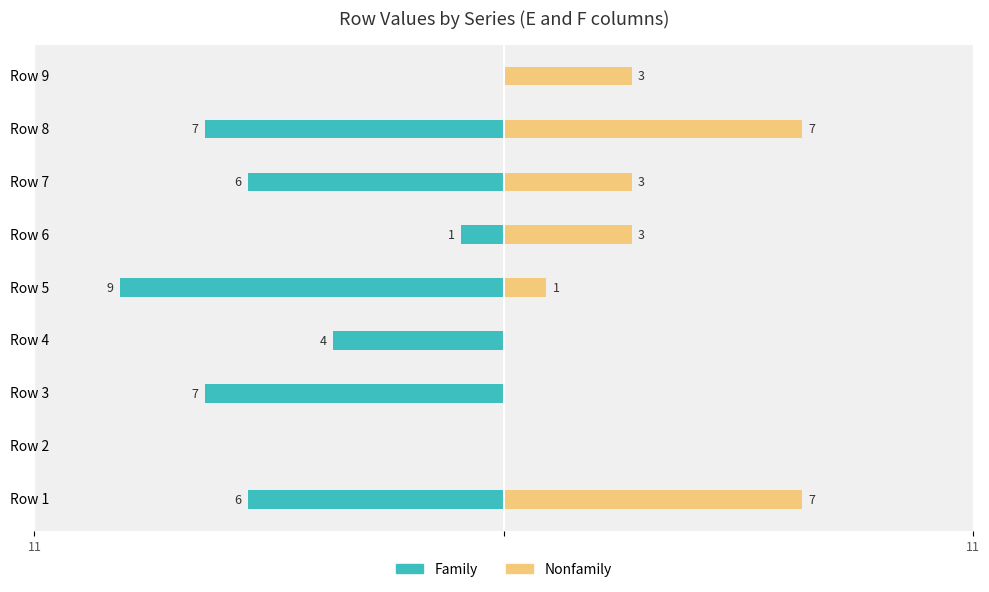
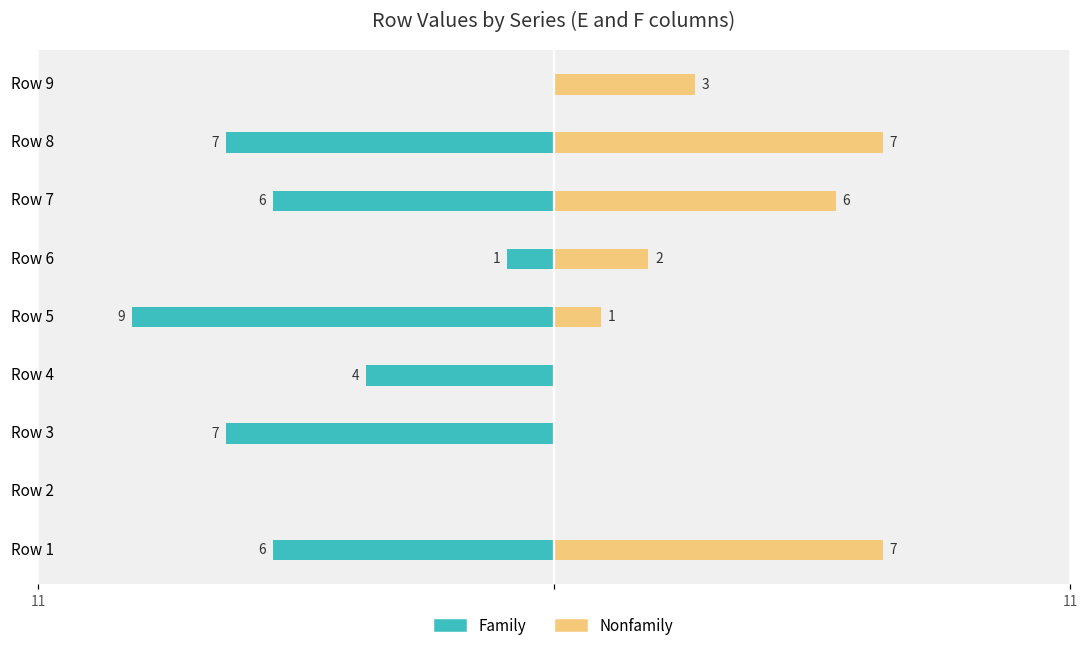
Nonfamily, Row 7: 3 -> 6
Nonfamily, Row 6: 3 -> 2
